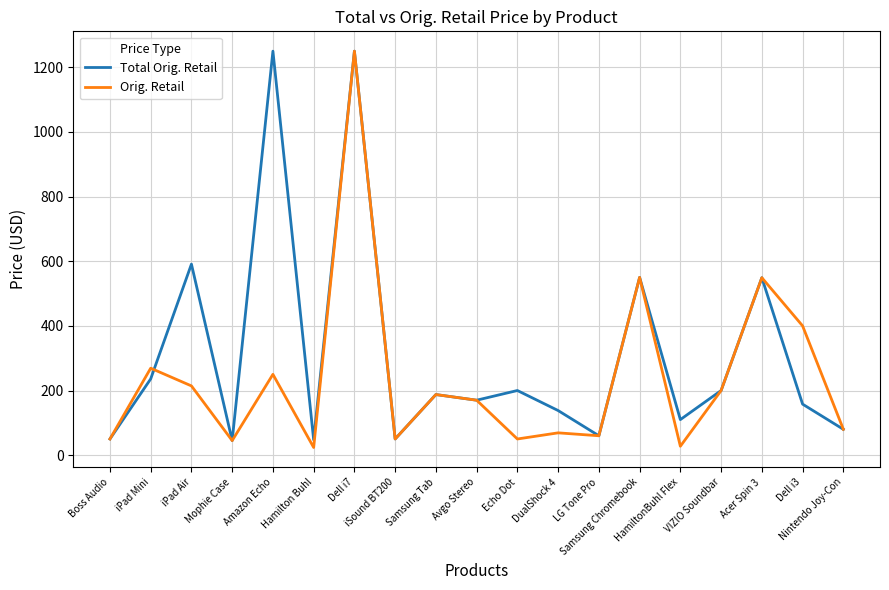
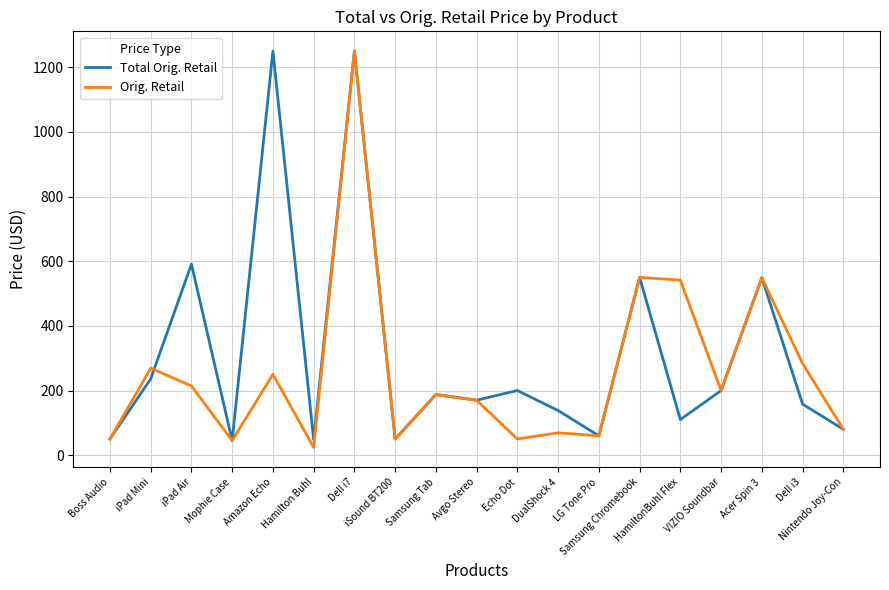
Orig. Retail, HamiltonBuhl Flex: 30 -> 540
Orig. Retail, Dell i3: 400 -> 280
